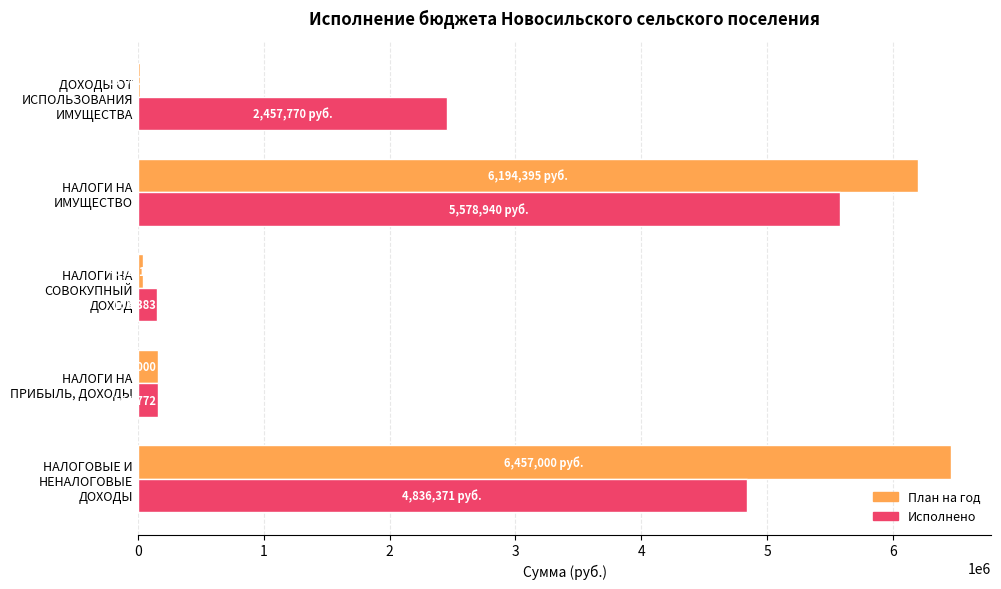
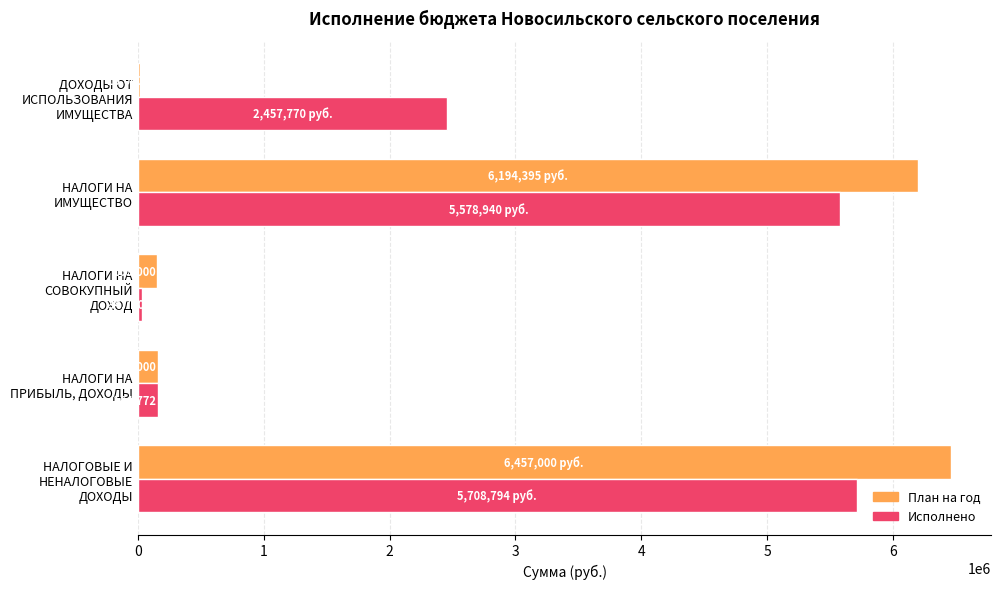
План на год, НАЛОГИ НА СОВОКУПНЫЙ ДОХОД: 50000 -> 150000
Исполнено, НАЛОГИ НА СОВОКУПНЫЙ ДОХОД: 150000 -> 30000
Исполнено, НАЛОГОВЫЕ И НЕНАЛОГОВЫЕ ДОХОДЫ: 4,836,371 -> 5,708,794
